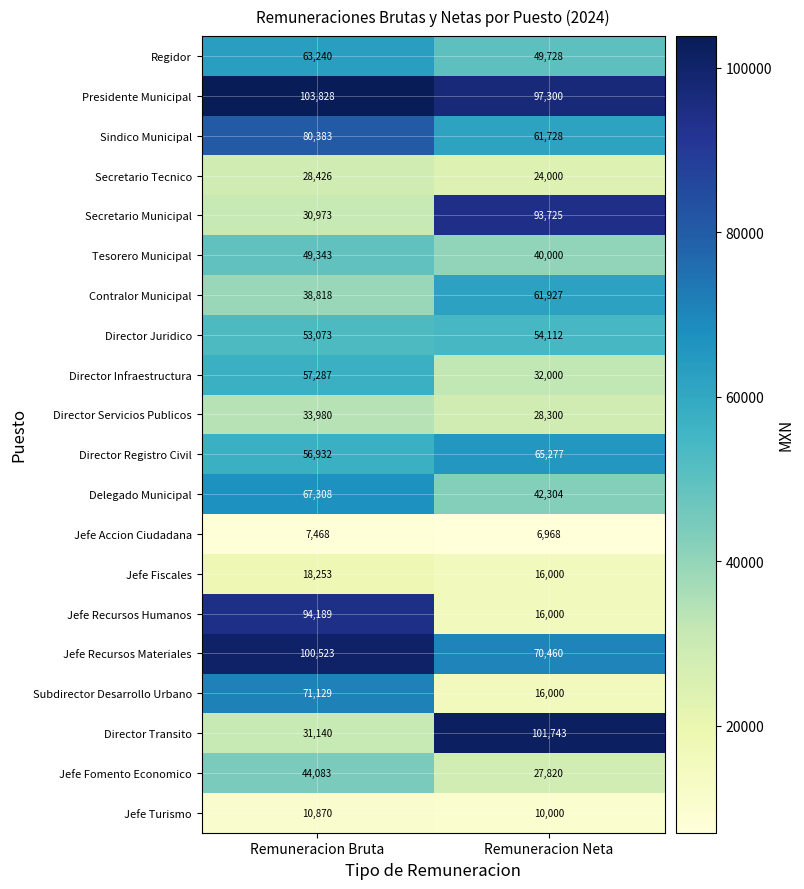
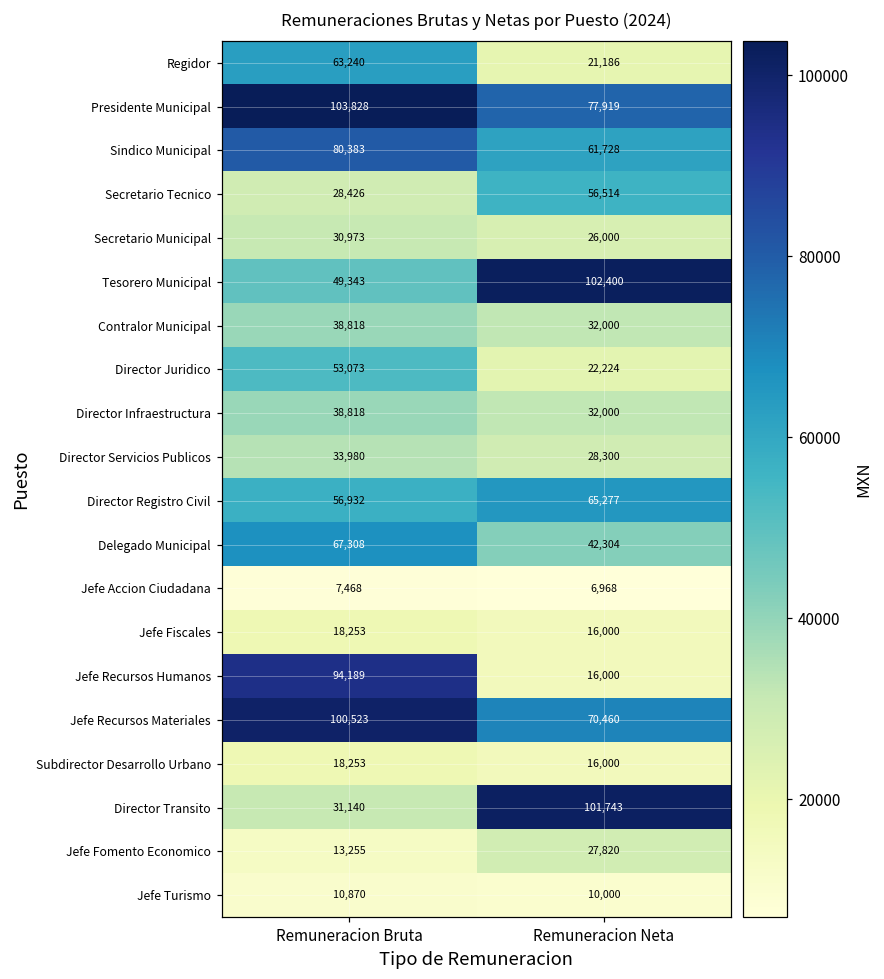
Regidor, Remuneracion Neta: 49,728 -> 21,186
Presidente Municipal, Remuneracion Neta: 97,300 -> 77,919
Secretario Tecnico, Remuneracion Neta: 24,000 -> 56,514
Secretario Municipal, Remuneracion Neta: 93,725 -> 26,000
Tesorero Municipal, Remuneracion Neta: 40,000 -> 102,400
Contralor Municipal, Remuneracion Neta: 61,927 -> 32,000
Director Juridico, Remuneracion Neta: 54,112 -> 22,224
Director Infraestructura, Remuneracion Bruta: 57,287 -> 38,818
Subdirector Desarrollo Urbano, Remuneracion Bruta: 71,129 -> 18,253
Jefe Fomento Economico, Remuneracion Bruta: 44,083 -> 13,255
